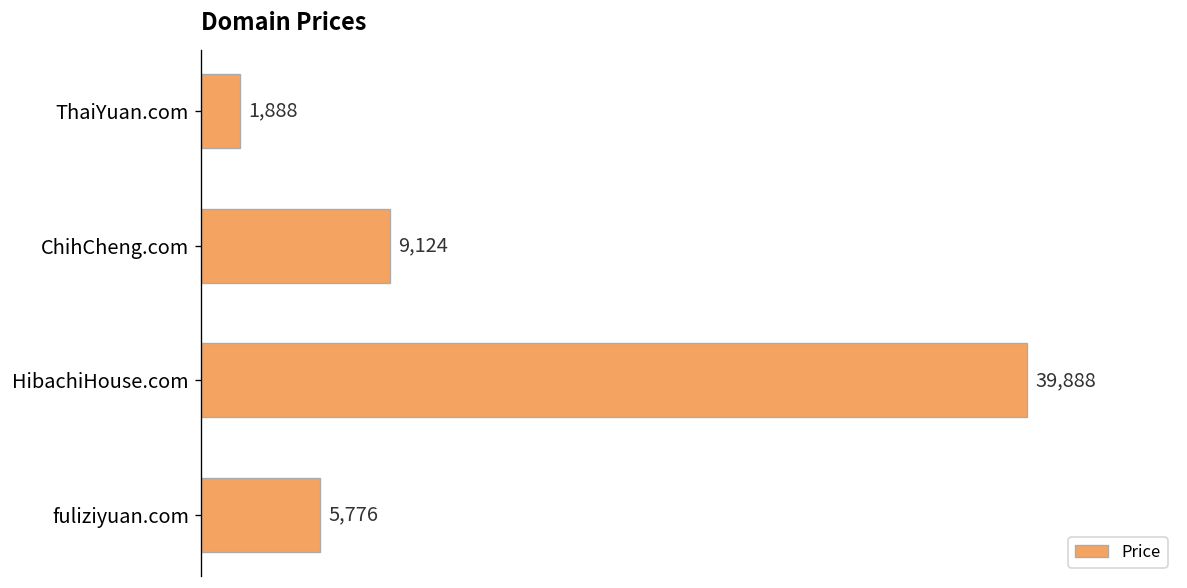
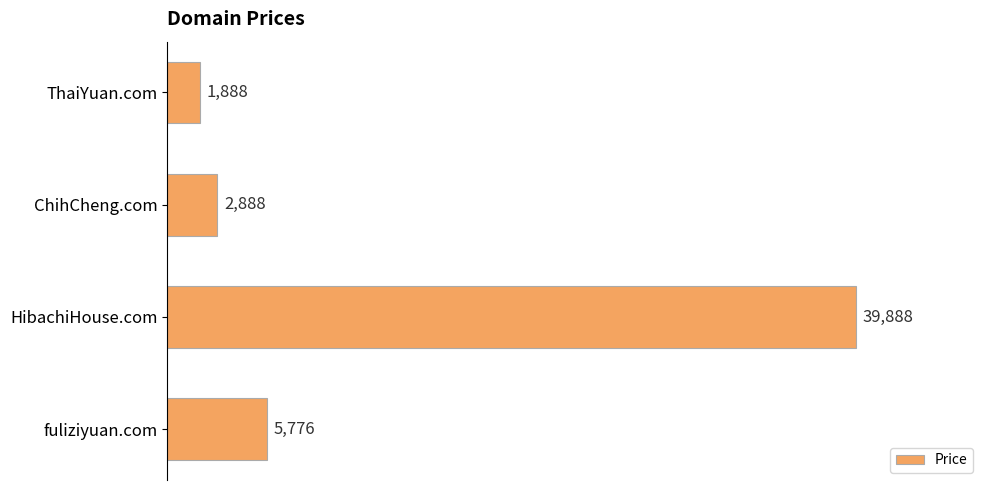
ChihCheng.com: 9,124 -> 2,888
